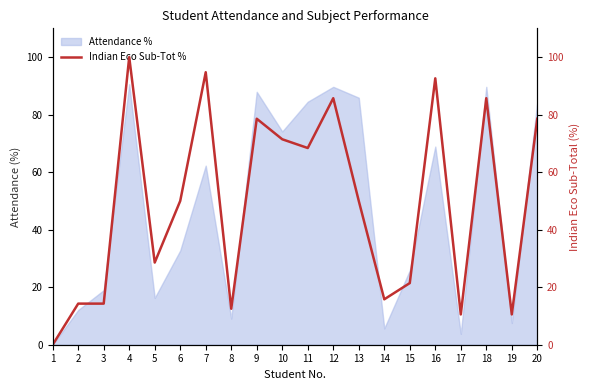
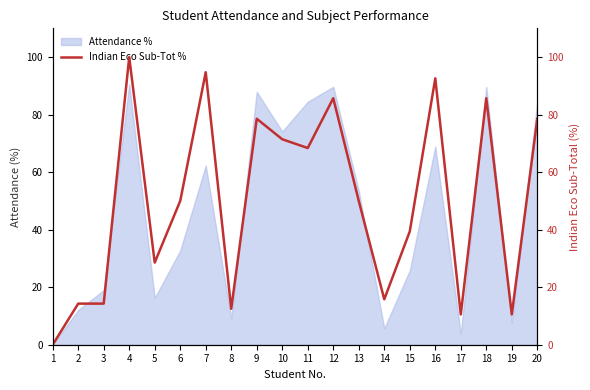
Attendance %, 13: 86 -> 53
Indian Eco Sub-Tot %, 15: 21 -> 39
